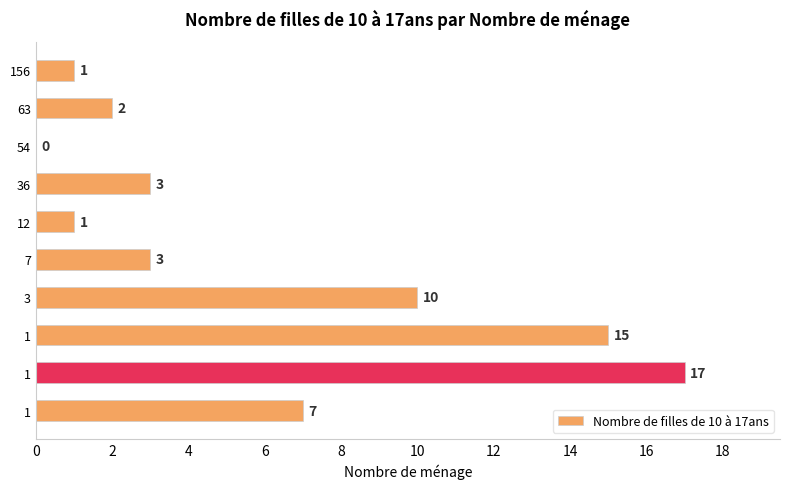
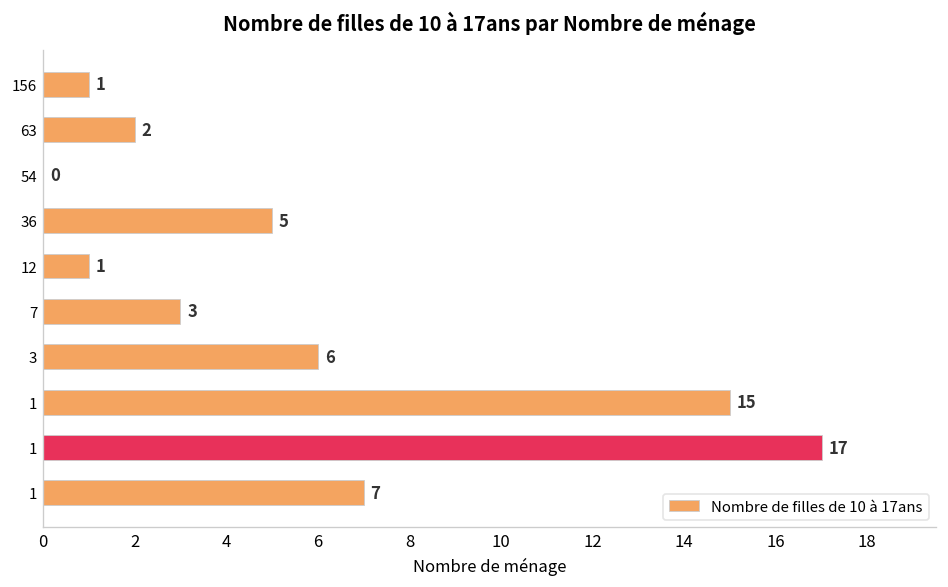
36: 3 -> 5
3: 10 -> 6
